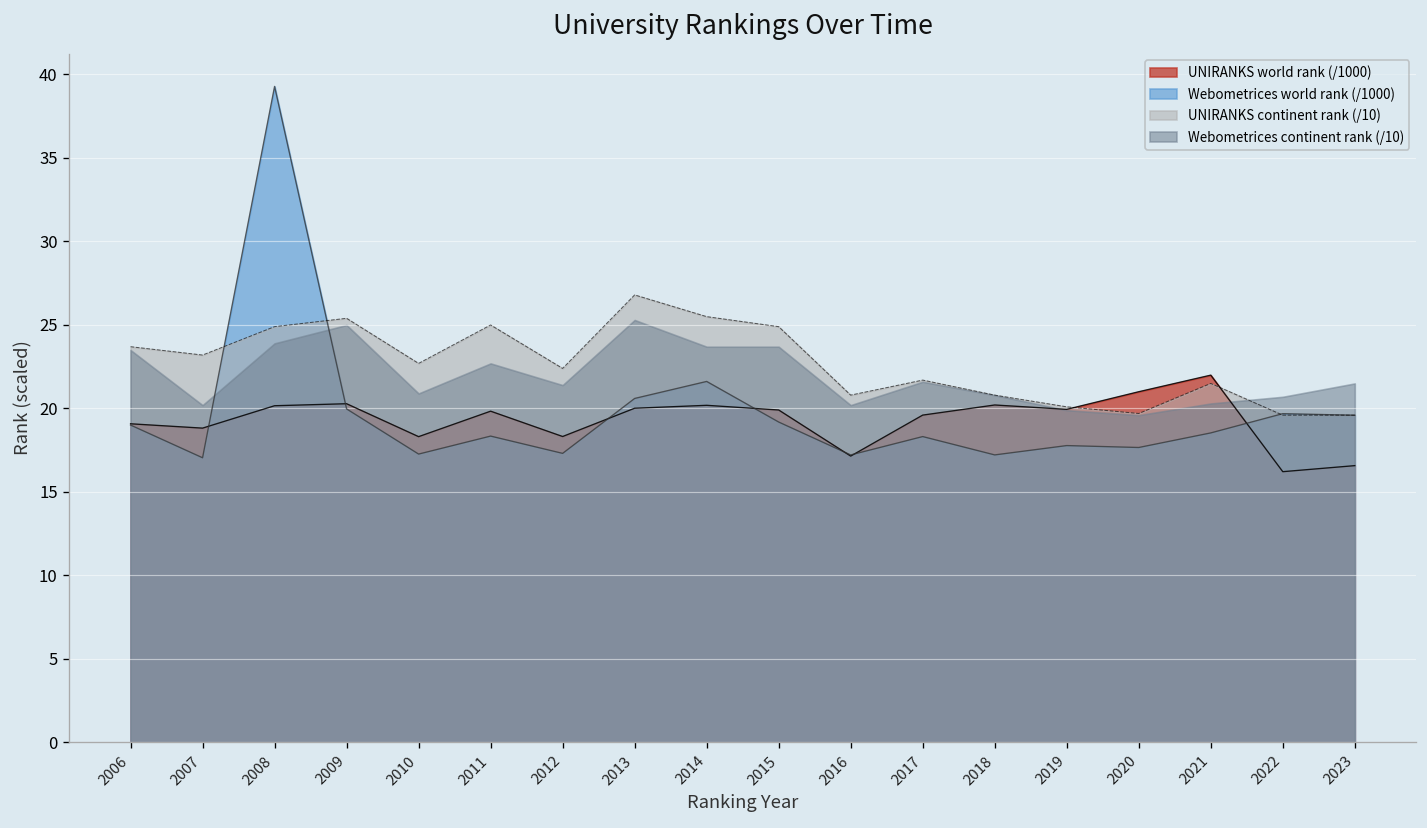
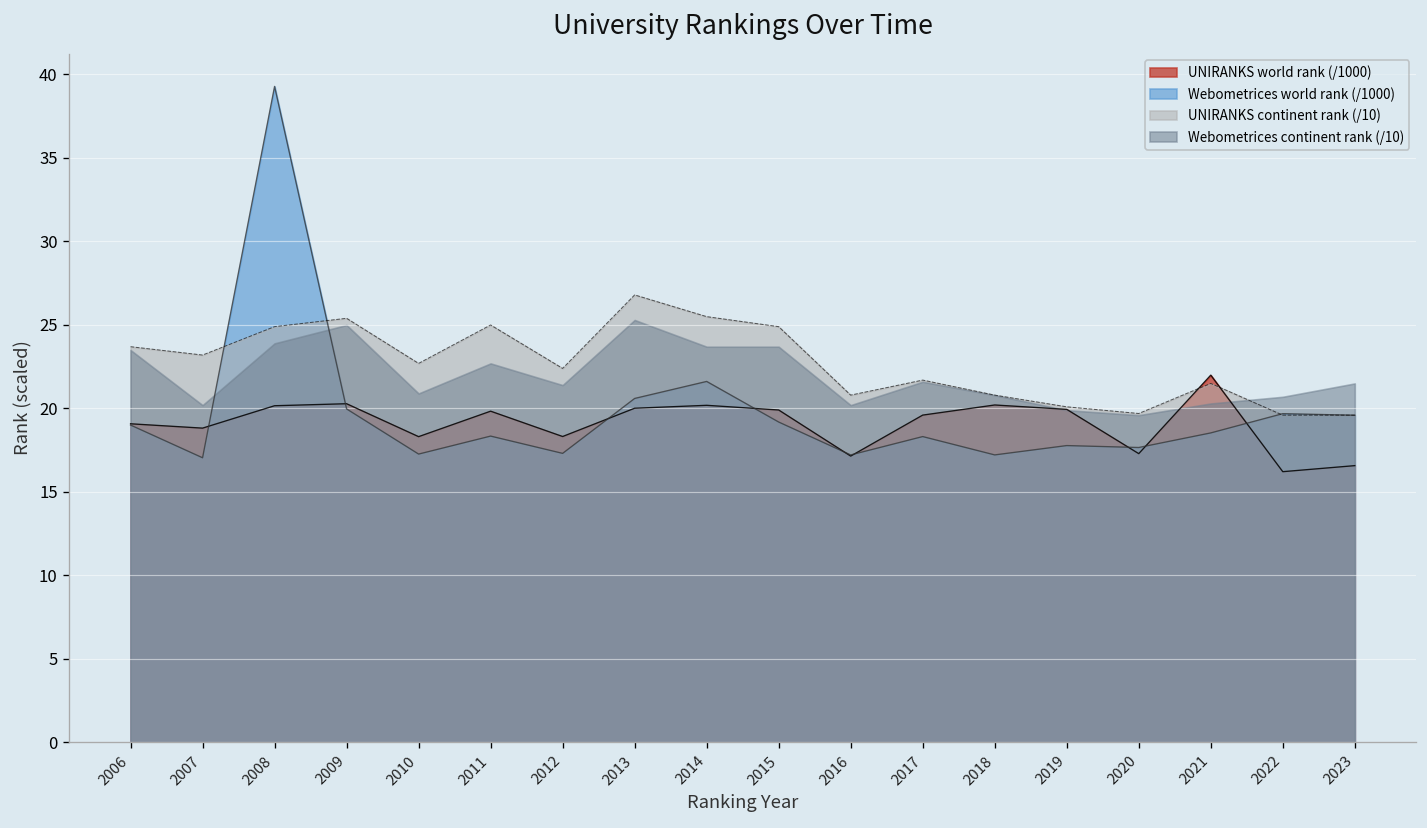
UNIRANKS world rank (/1000), 2020: 21.0 -> 17.3
